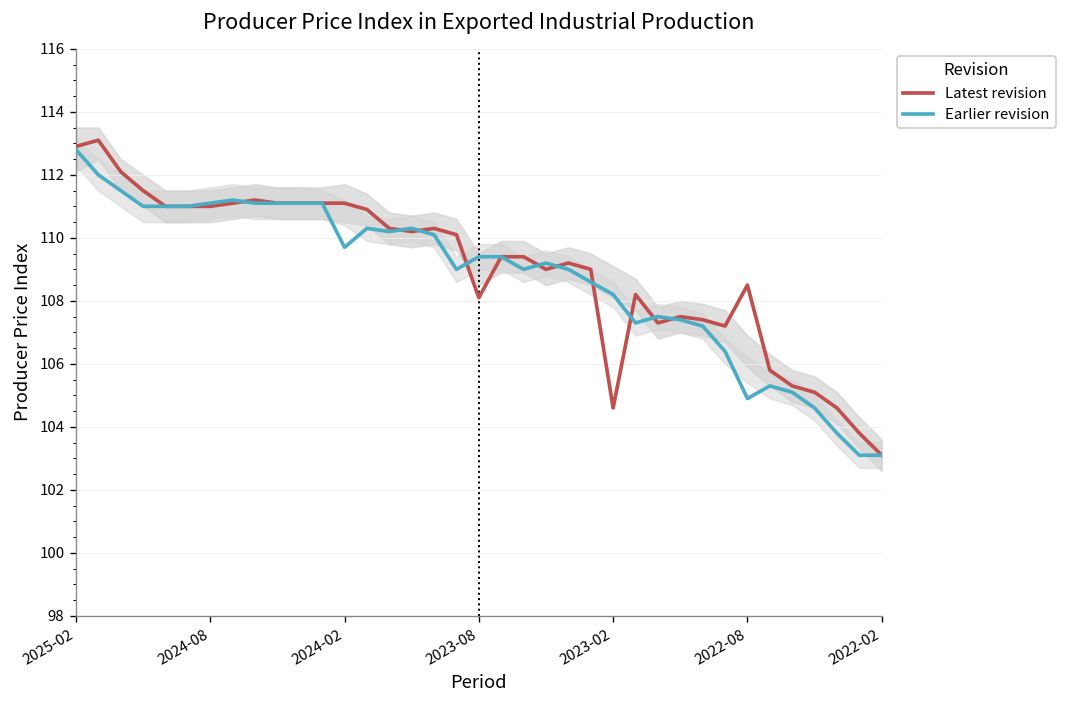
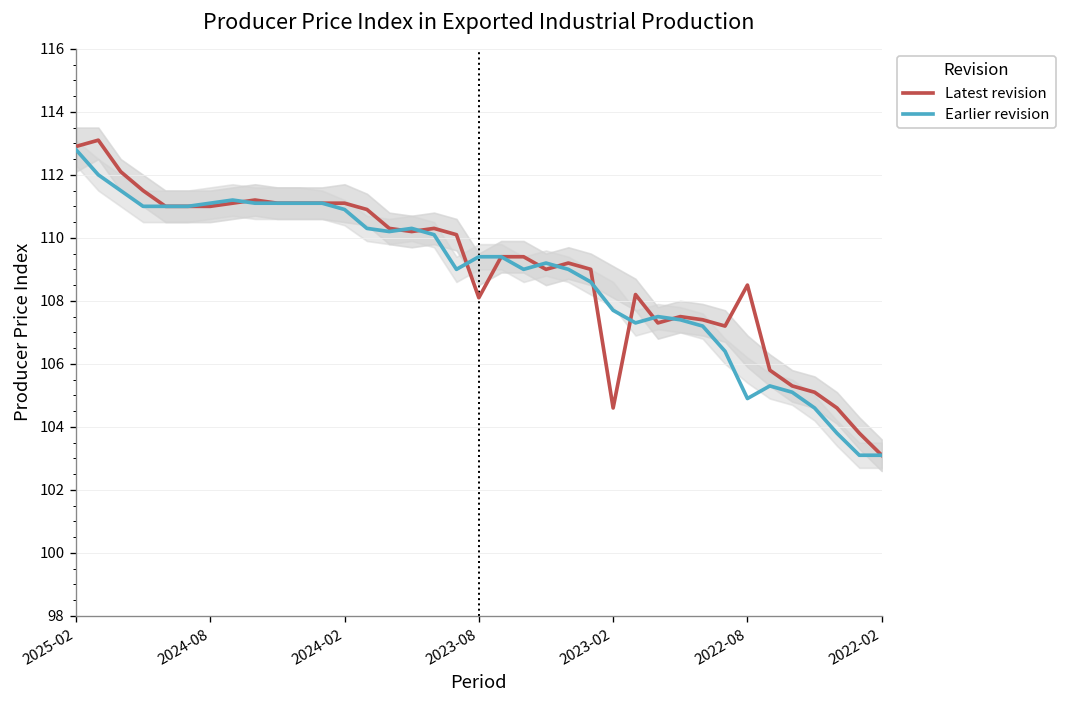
Earlier revision, 2024-02: 109.7 -> 110.9
Earlier revision, 2023-02: 108.2 -> 107.7
